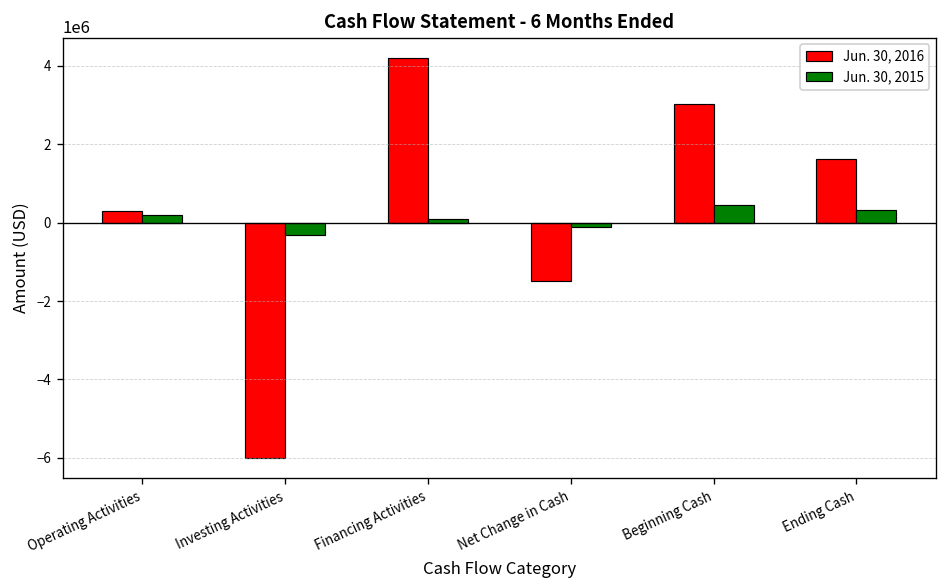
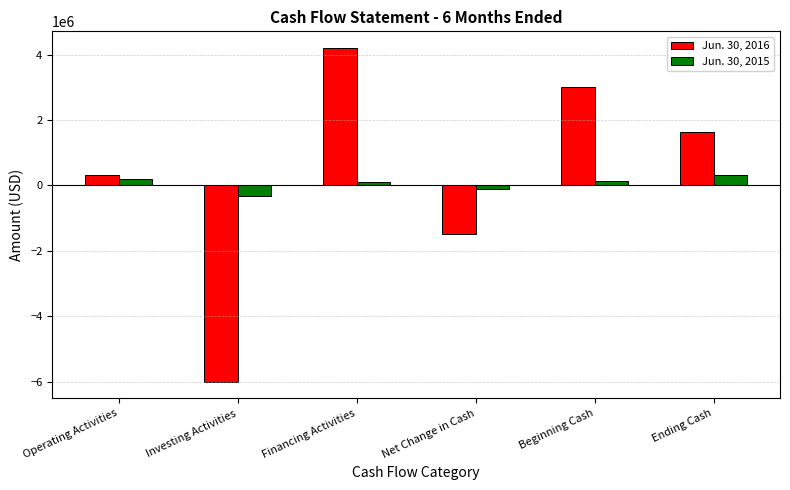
Jun. 30, 2015, Beginning Cash: 400000 -> 100000
